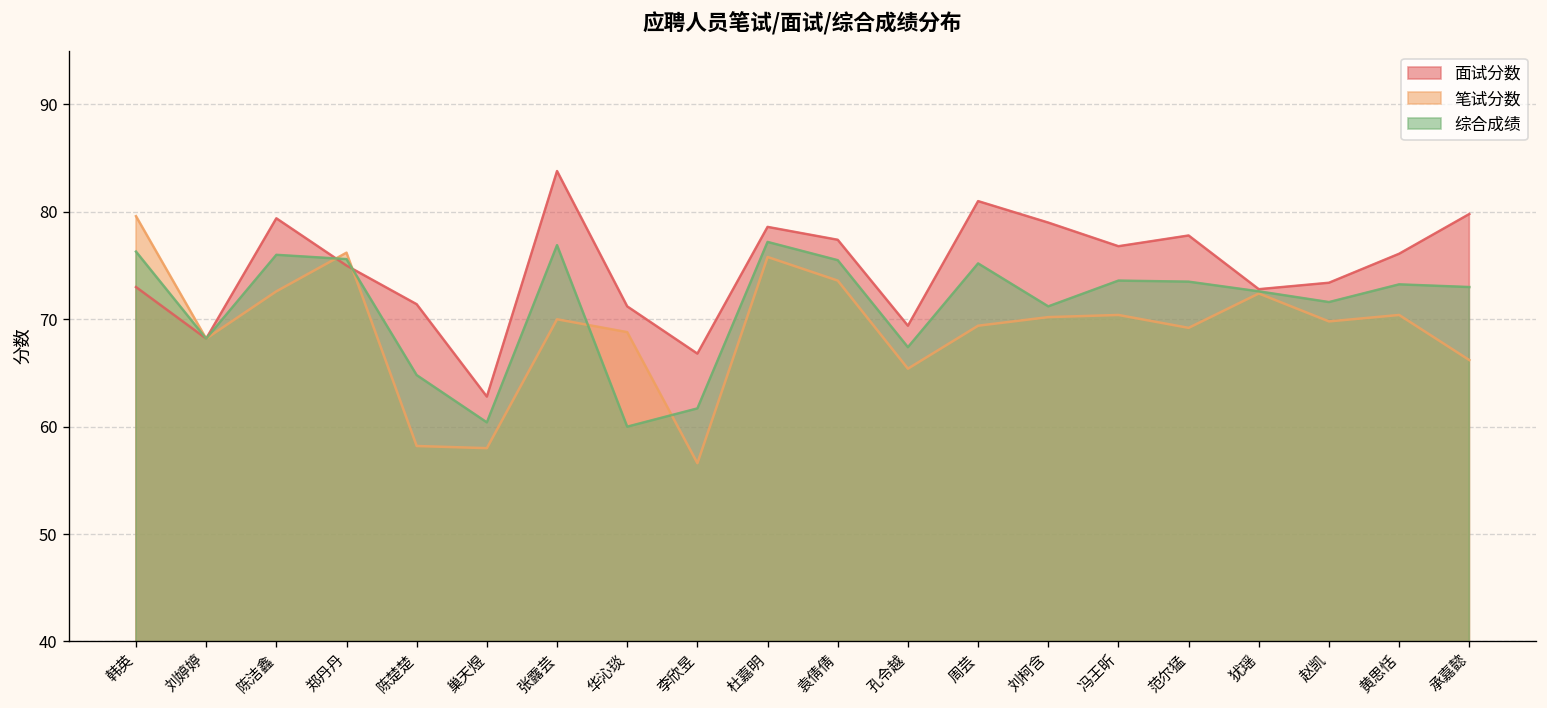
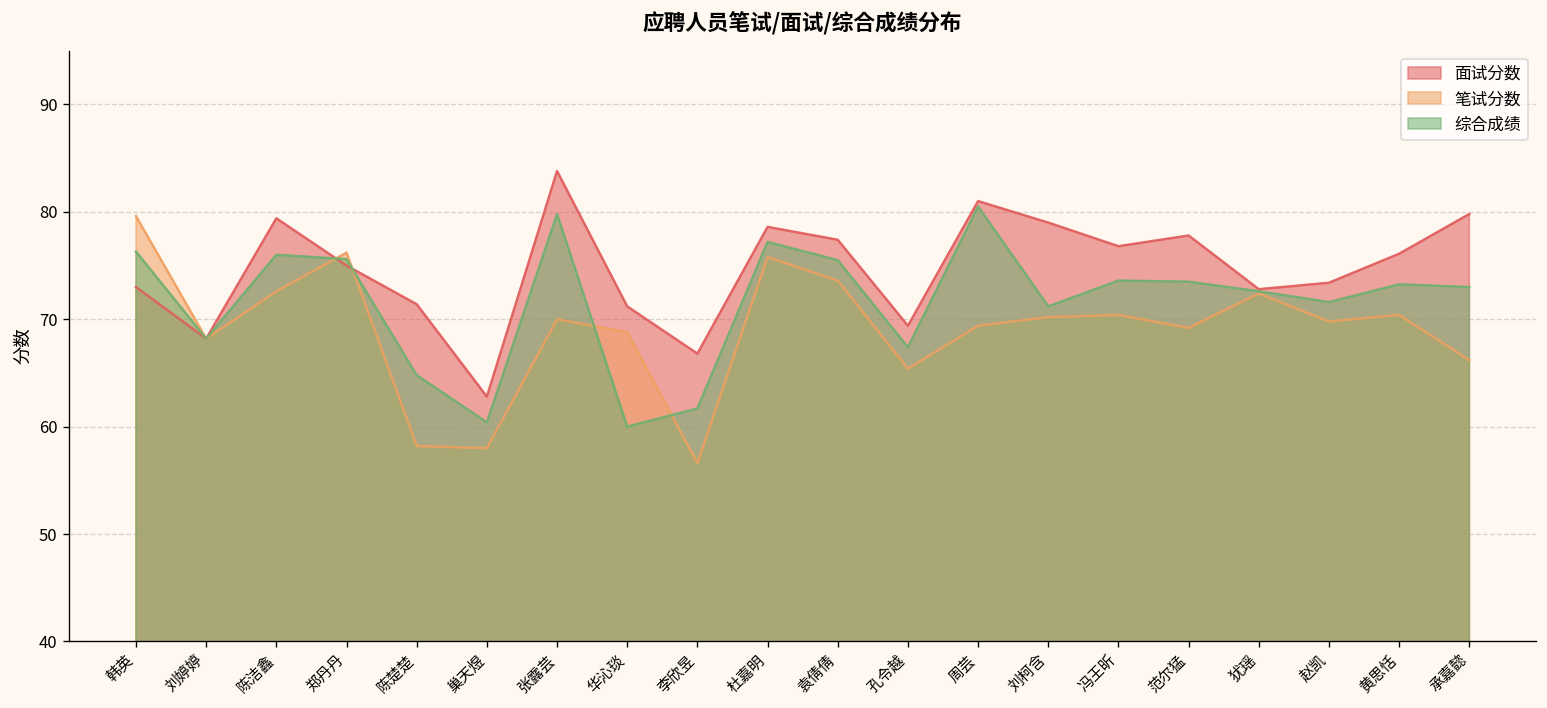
综合成绩, 张露芸: 77 -> 80
综合成绩, 周芸: 75 -> 81
